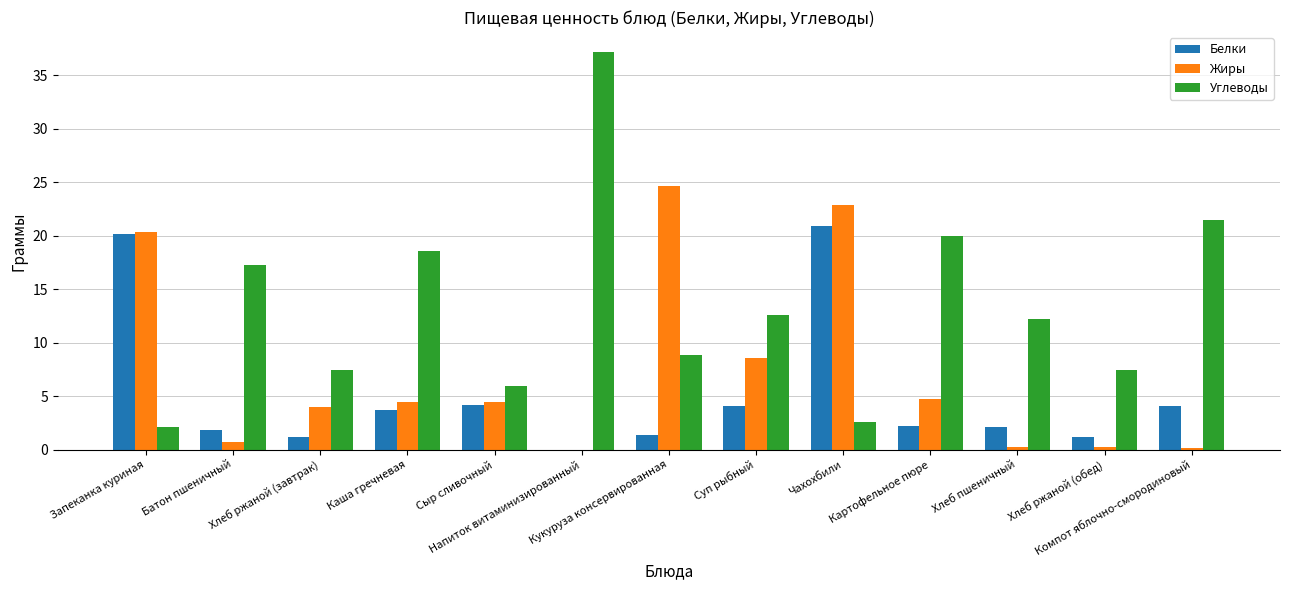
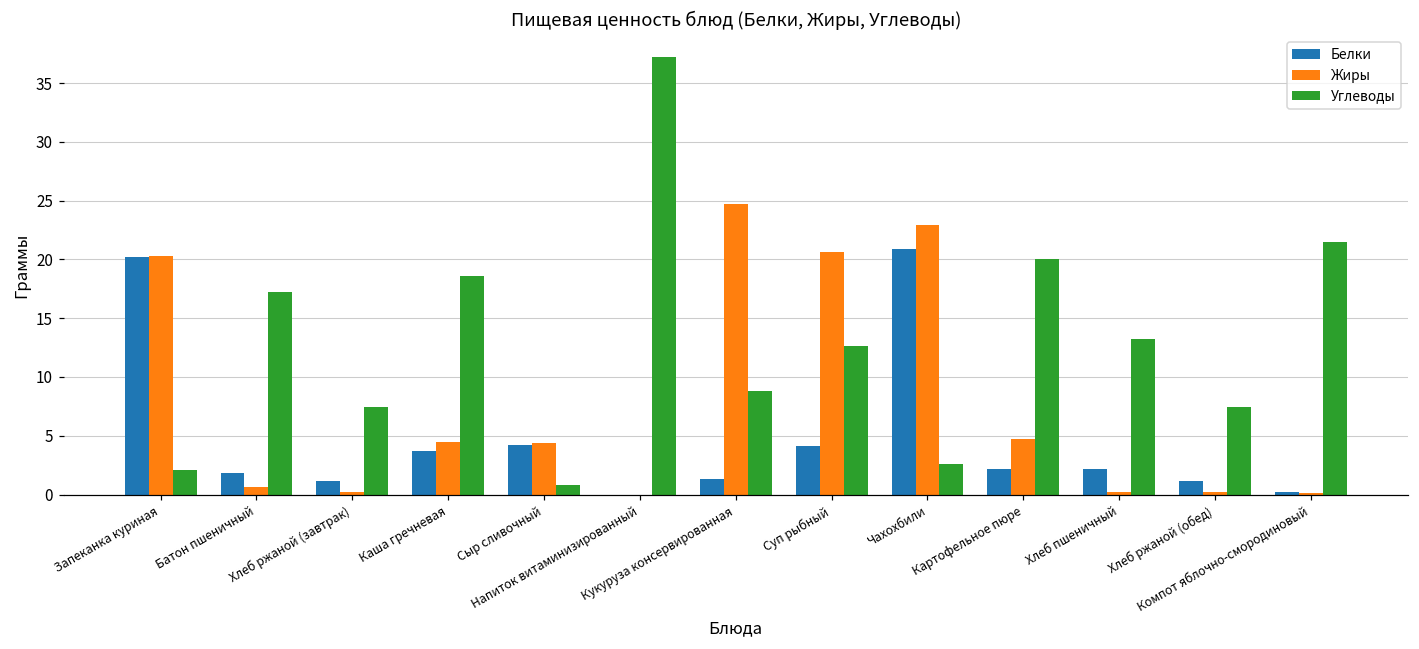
Жиры, Хлеб ржаной (завтрак): 4.0 -> 0.2
Углеводы, Сыр сливочный: 6.0 -> 0.9
Жиры, Суп рыбный: 8.6 -> 20.6
Углеводы, Хлеб пшеничный: 12.2 -> 13.3
Белки, Компот яблочно-смородиновый: 4.1 -> 0.2
